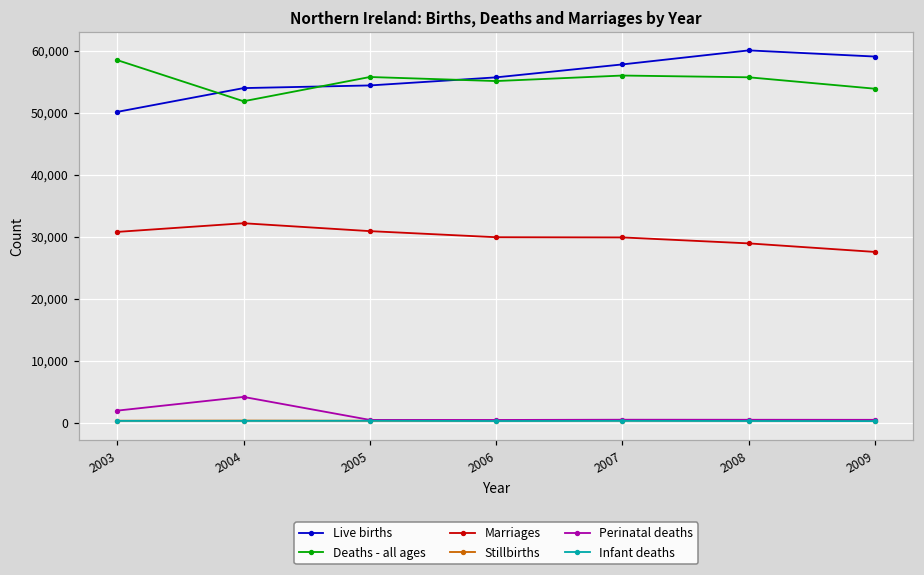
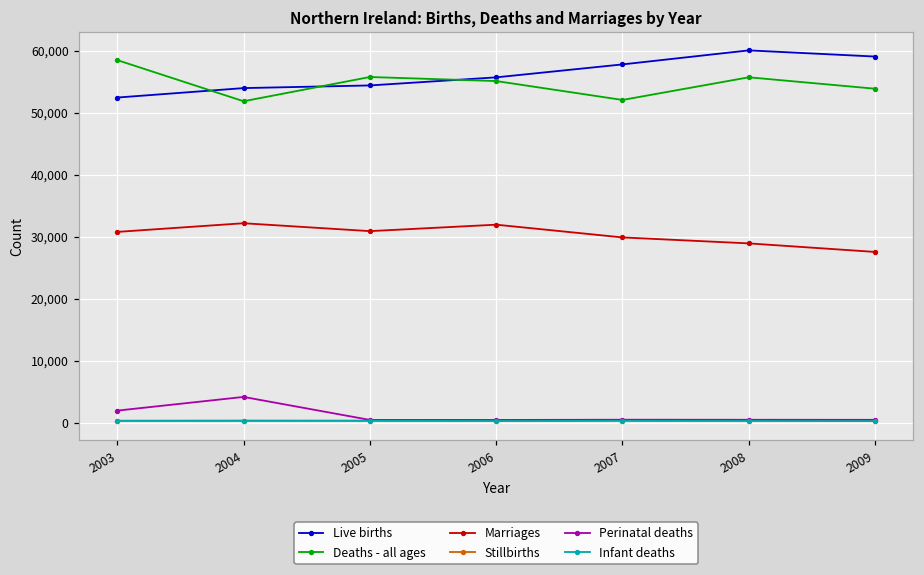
Live births, 2003: 50,000 -> 52,000
Marriages, 2006: 30,000 -> 32,000
Deaths - all ages, 2007: 56,000 -> 52,000
